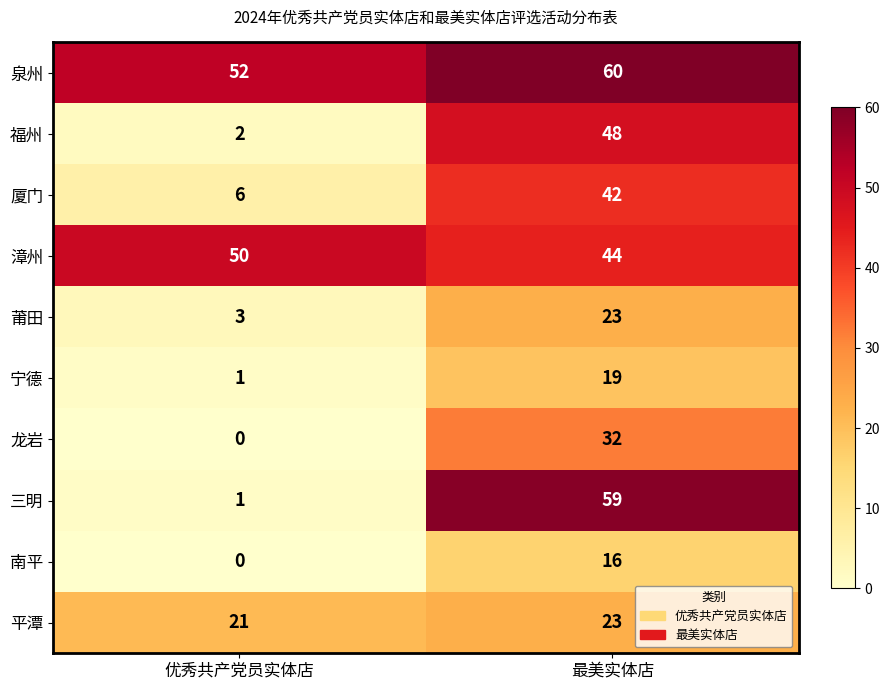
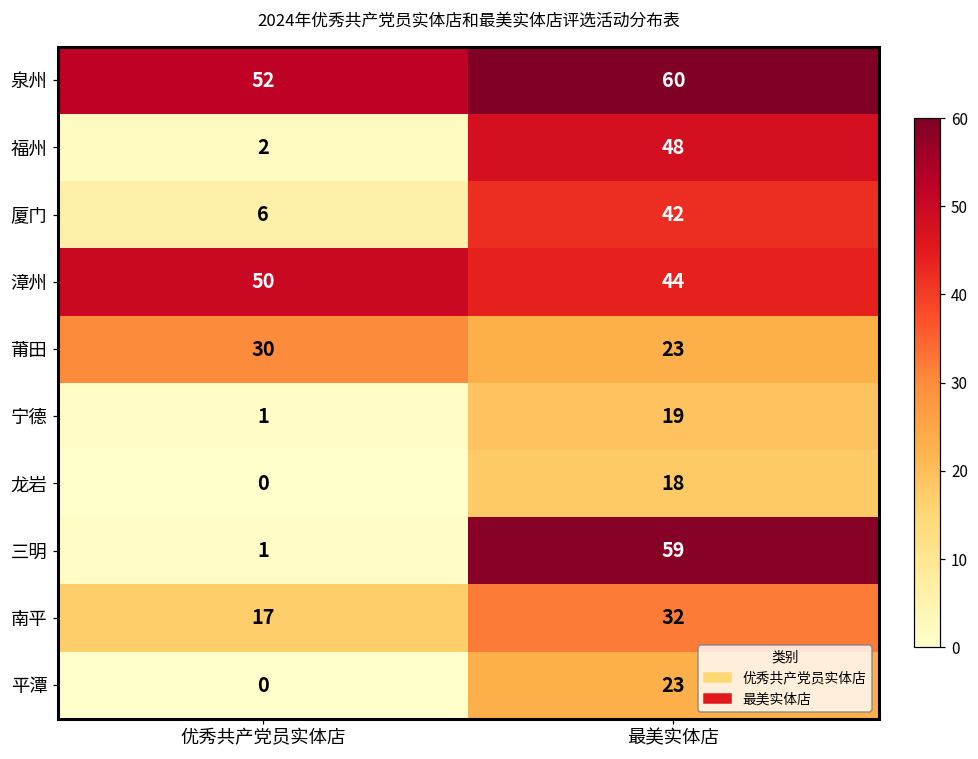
莆田, 优秀共产党员实体店: 3 -> 30
龙岩, 最美实体店: 32 -> 18
南平, 优秀共产党员实体店: 0 -> 17
南平, 最美实体店: 16 -> 32
平潭, 优秀共产党员实体店: 21 -> 0
